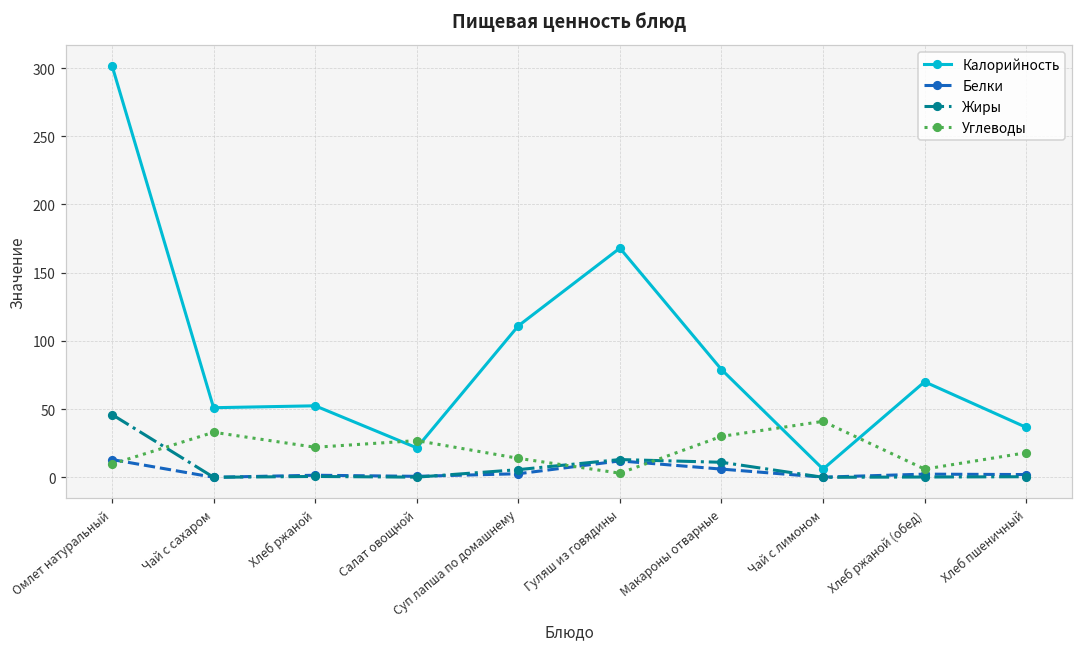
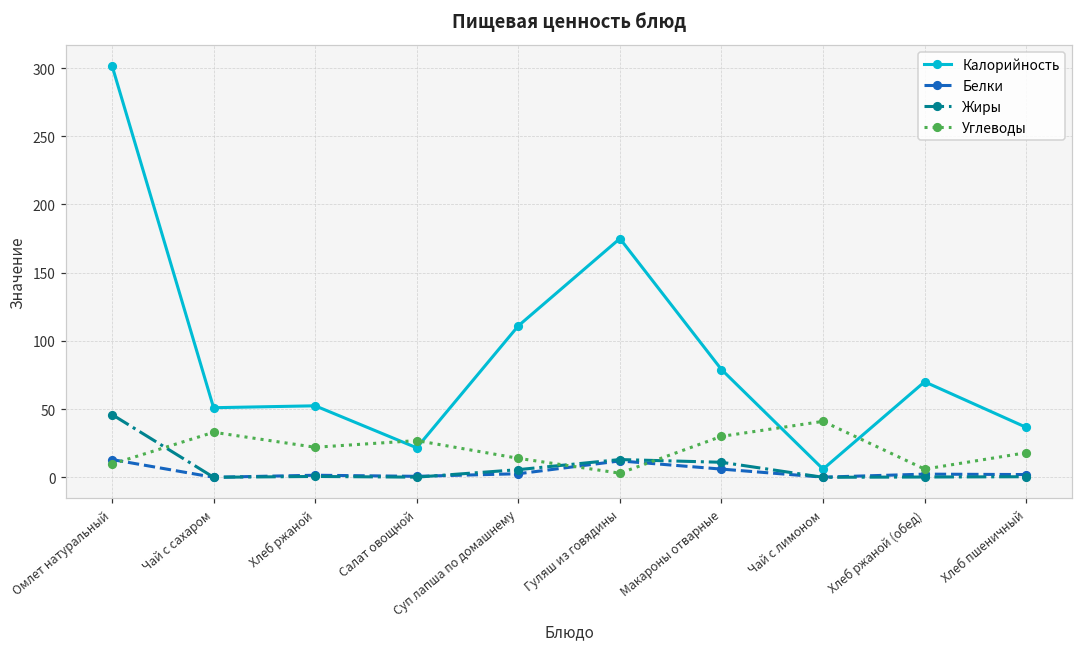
Калорийность, Гуляш из говядины: 168 -> 175
